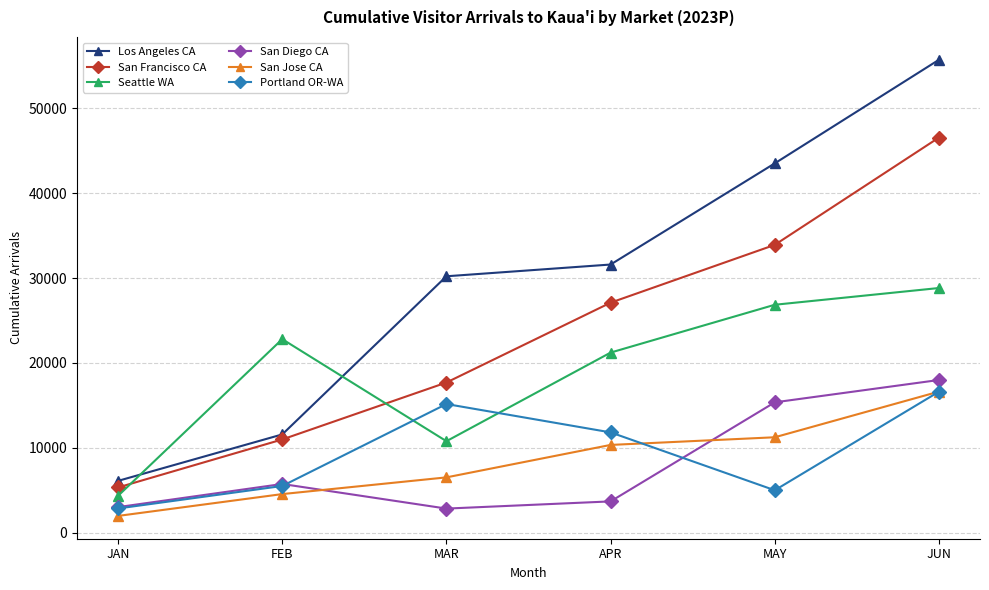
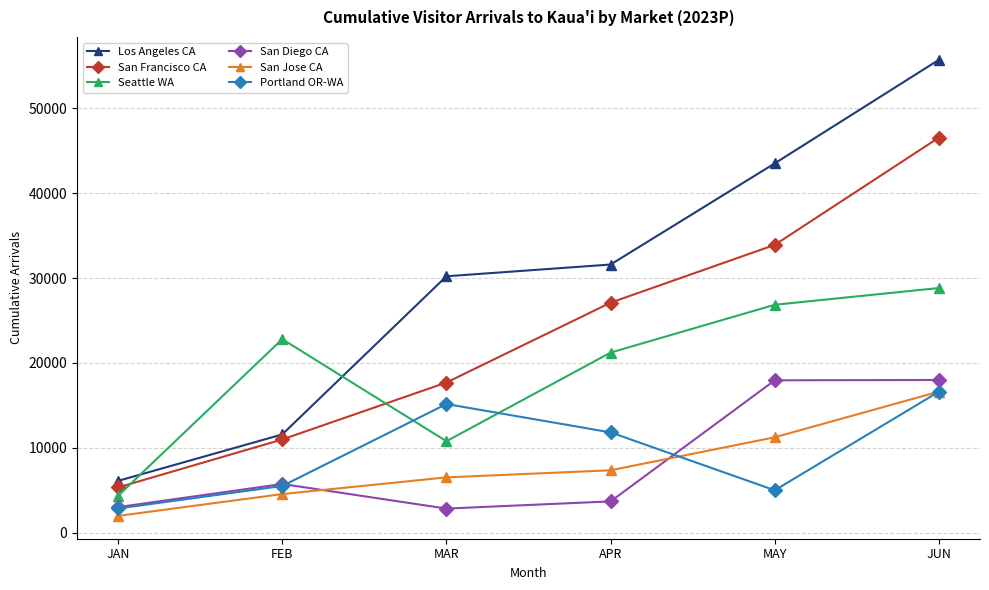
San Jose CA, APR: 10000 -> 7000
San Diego CA, MAY: 15000 -> 18000
